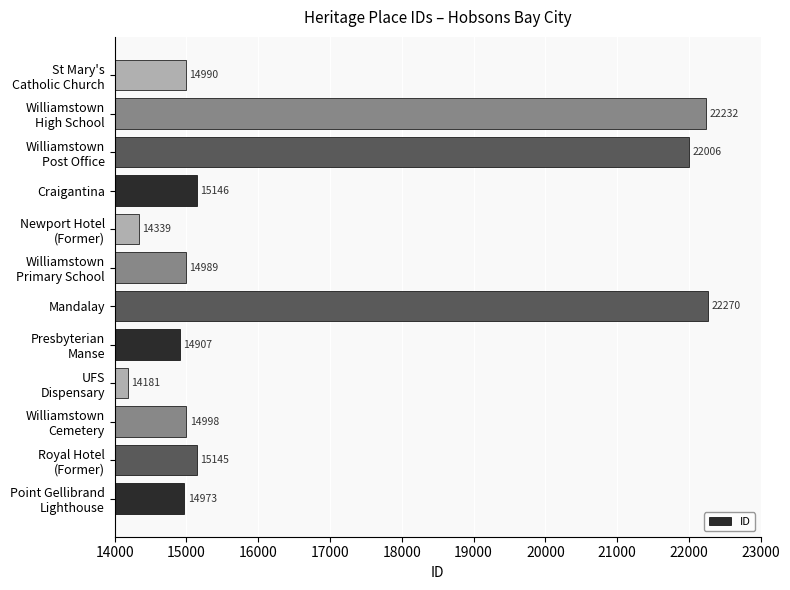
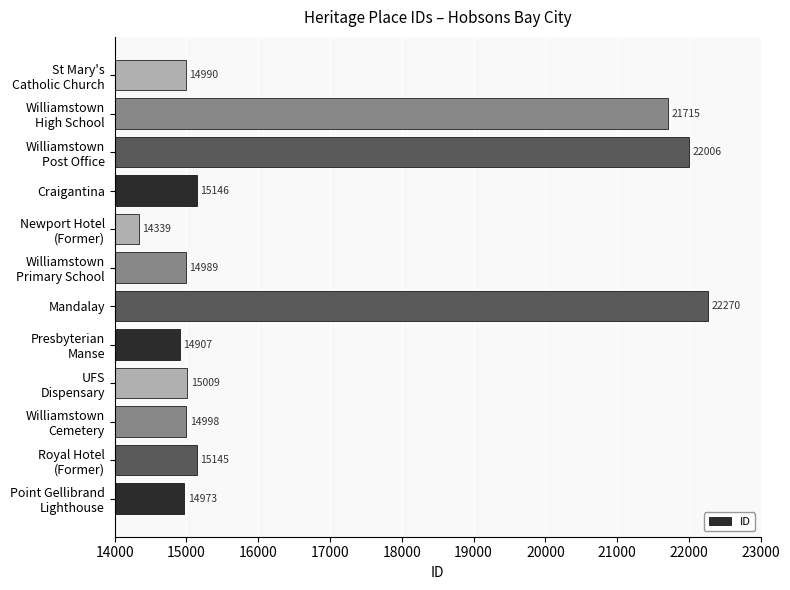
Williamstown High School: 22232 -> 21715
UFS Dispensary: 14181 -> 15009
